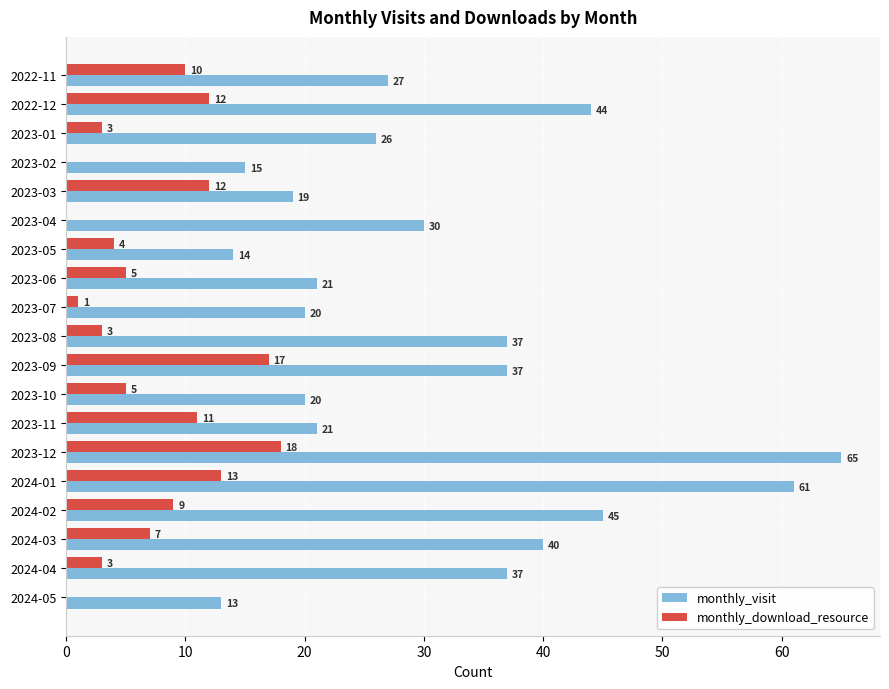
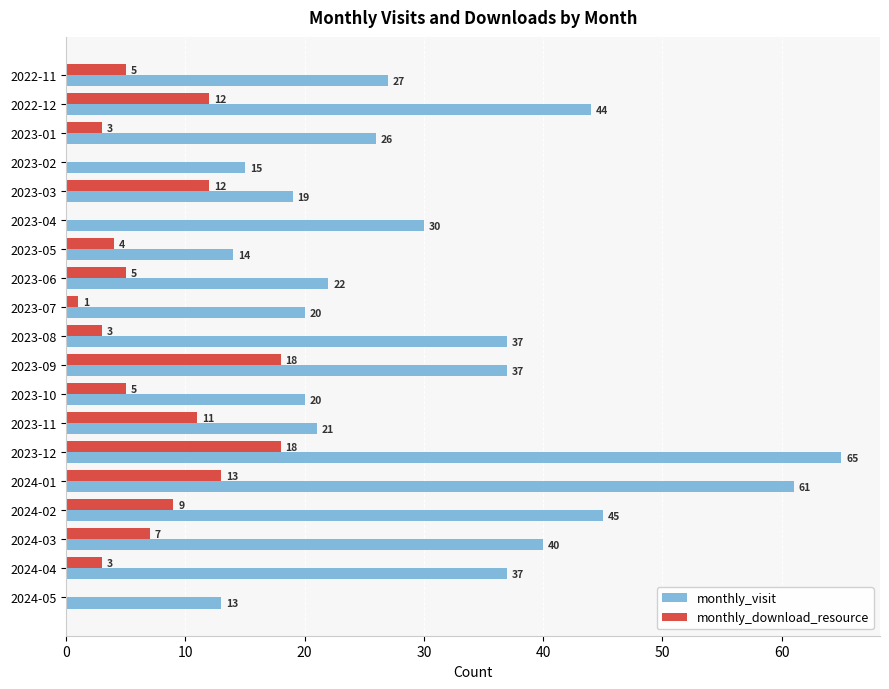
monthly_download_resource, 2022-11: 10 -> 5
monthly_visit, 2023-06: 21 -> 22
monthly_download_resource, 2023-09: 17 -> 18
